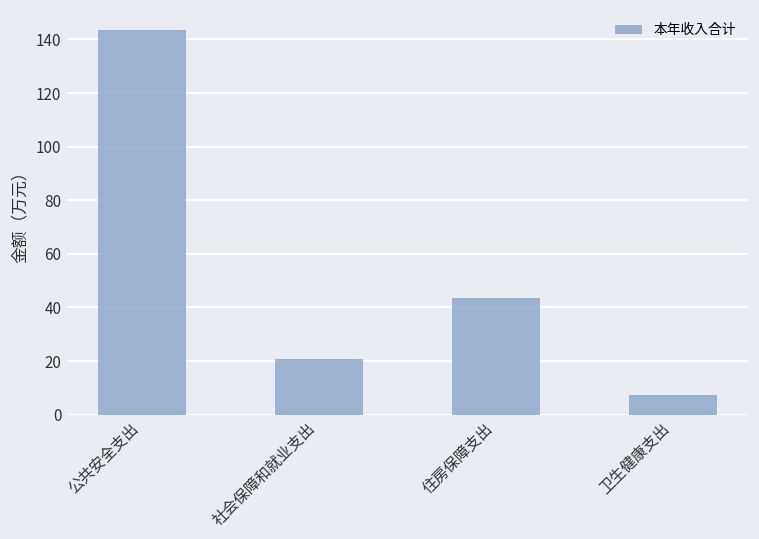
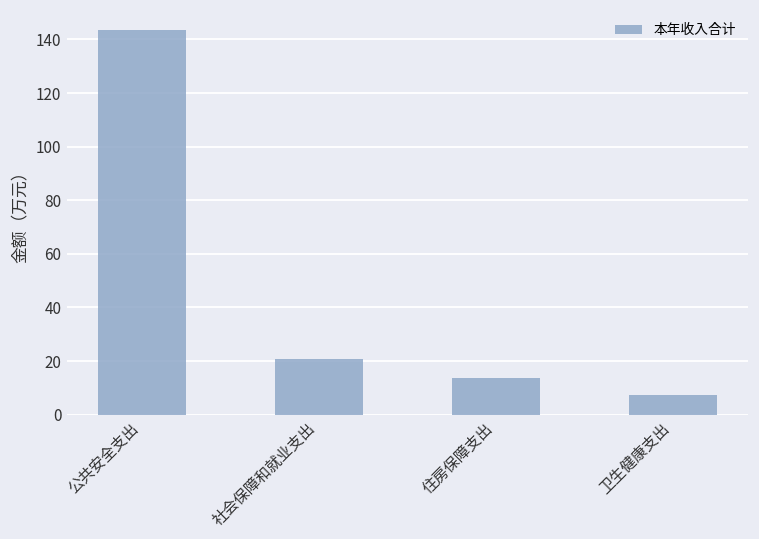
住房保障支出: 44 -> 14
